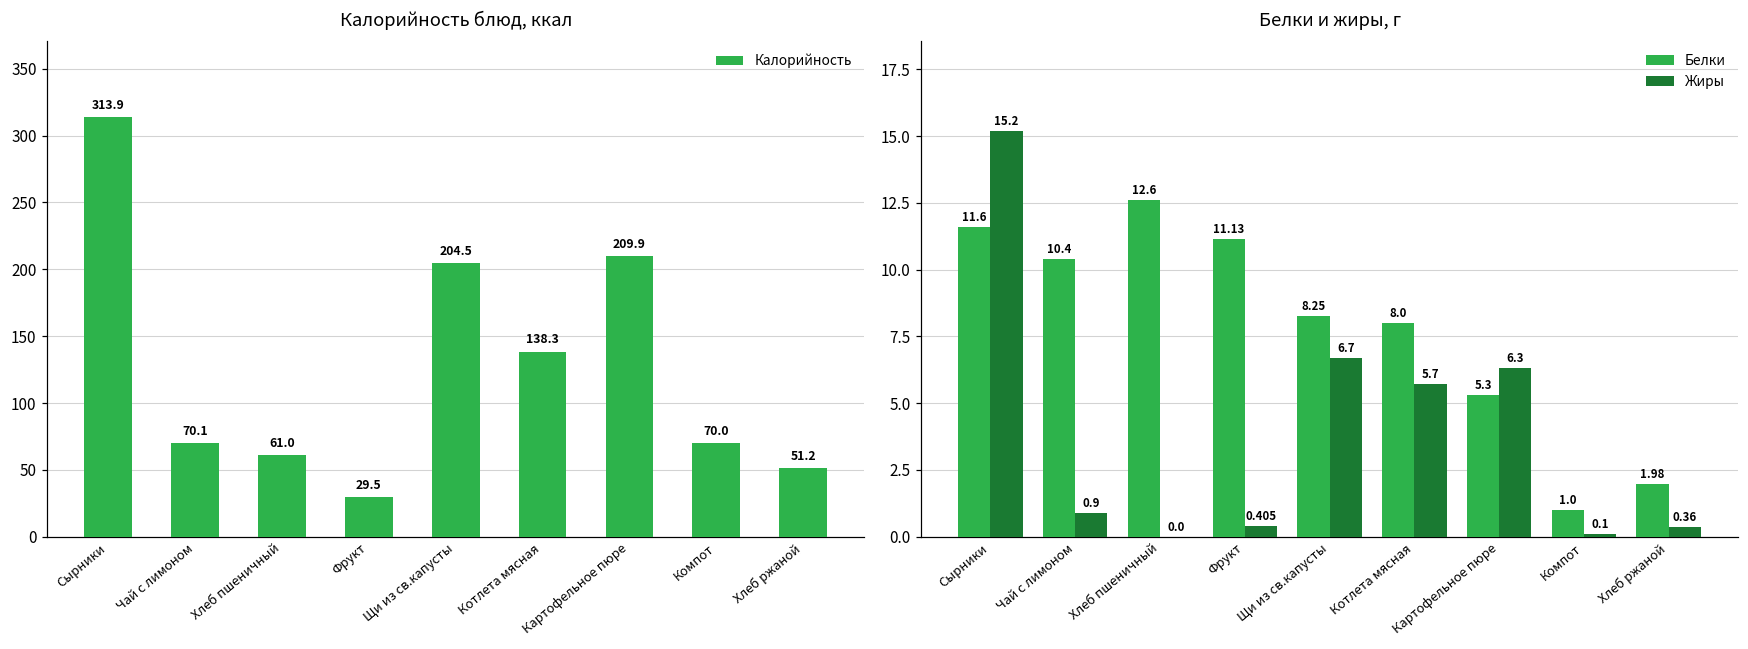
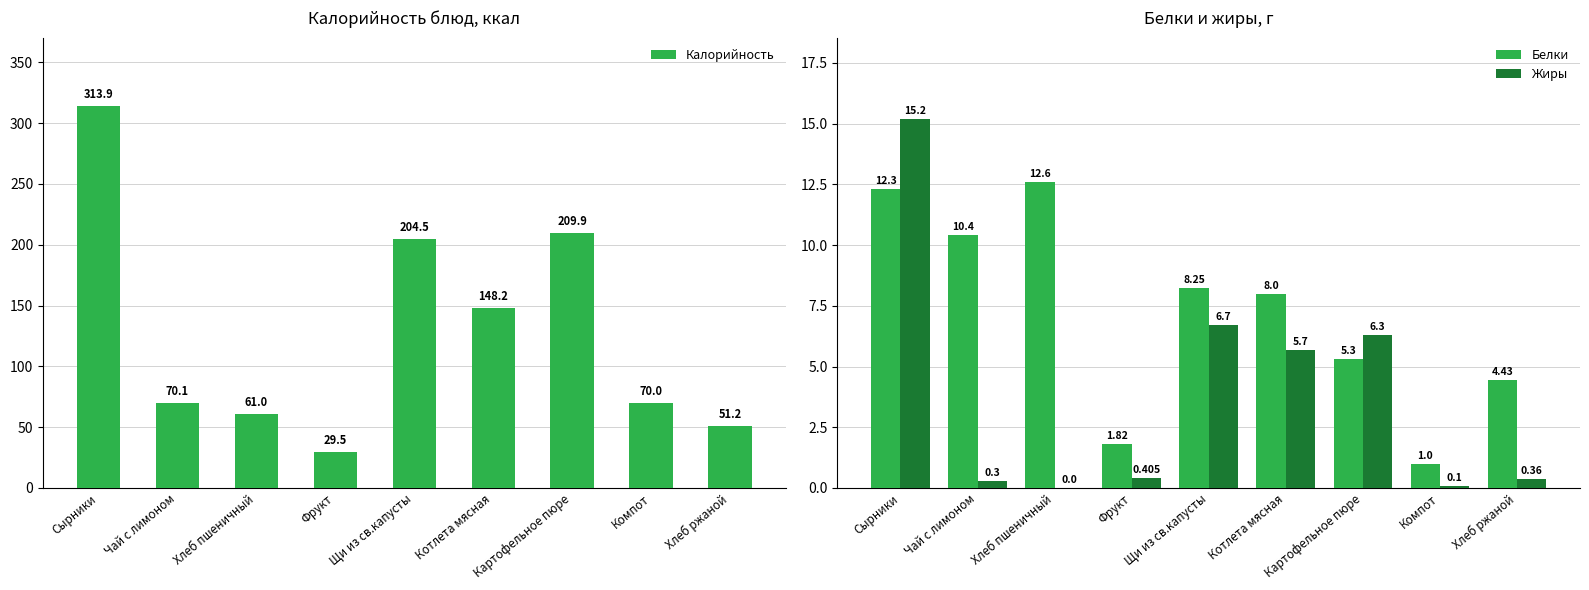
Калорийность блюд, ккал, Котлета мясная: 138.3 -> 148.2
Белки и жиры, г, Белки, Сырники: 11.6 -> 12.3
Белки и жиры, г, Жиры, Чай с лимоном: 0.9 -> 0.3
Белки и жиры, г, Белки, Фрукт: 11.13 -> 1.82
Белки и жиры, г, Белки, Хлеб ржаной: 1.98 -> 4.43
